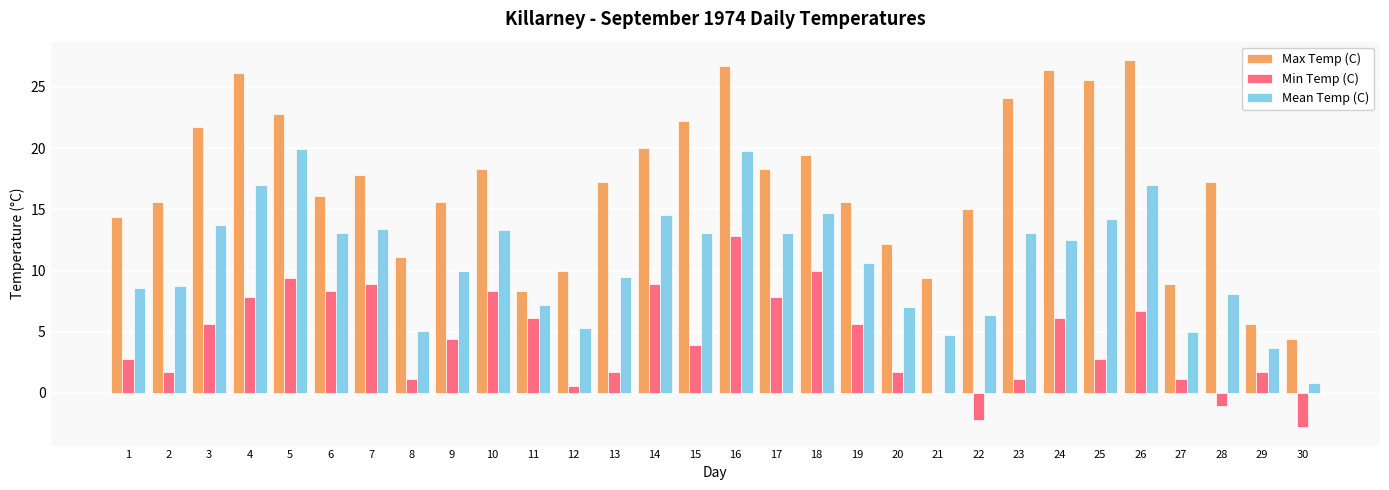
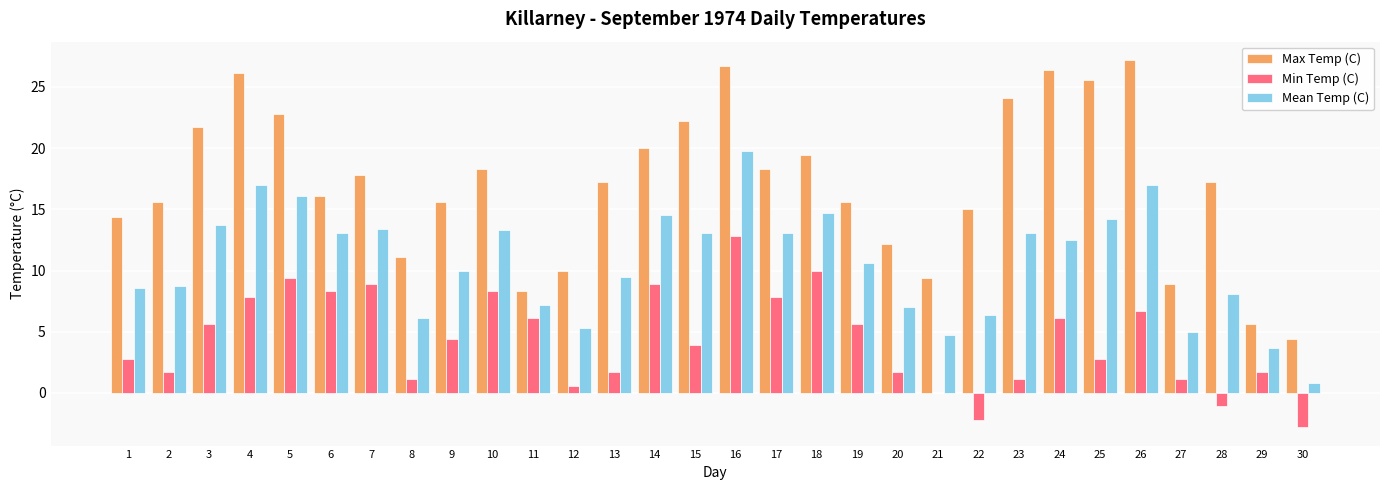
Mean Temp (C), 5: 19.9 -> 16.1
Mean Temp (C), 8: 5.1 -> 6.1
